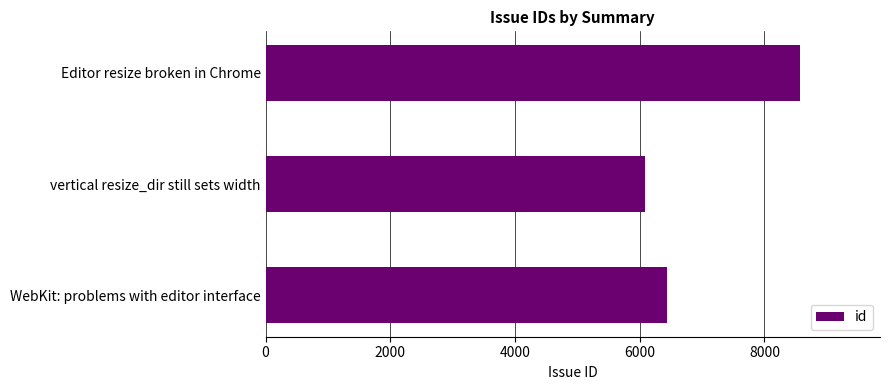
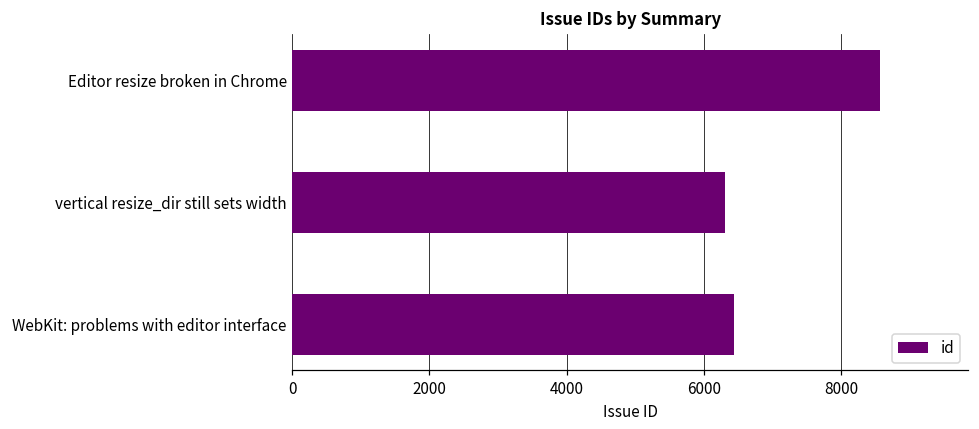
vertical resize_dir still sets width: 6100 -> 6300
